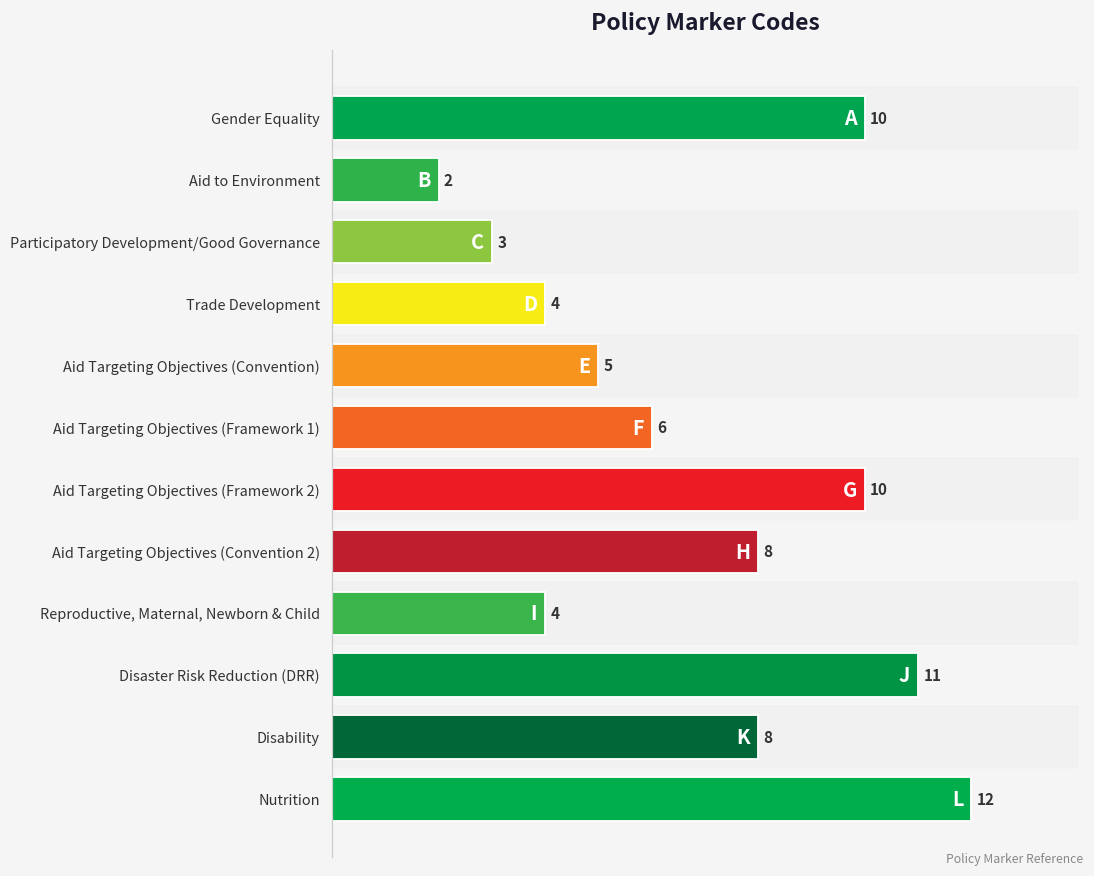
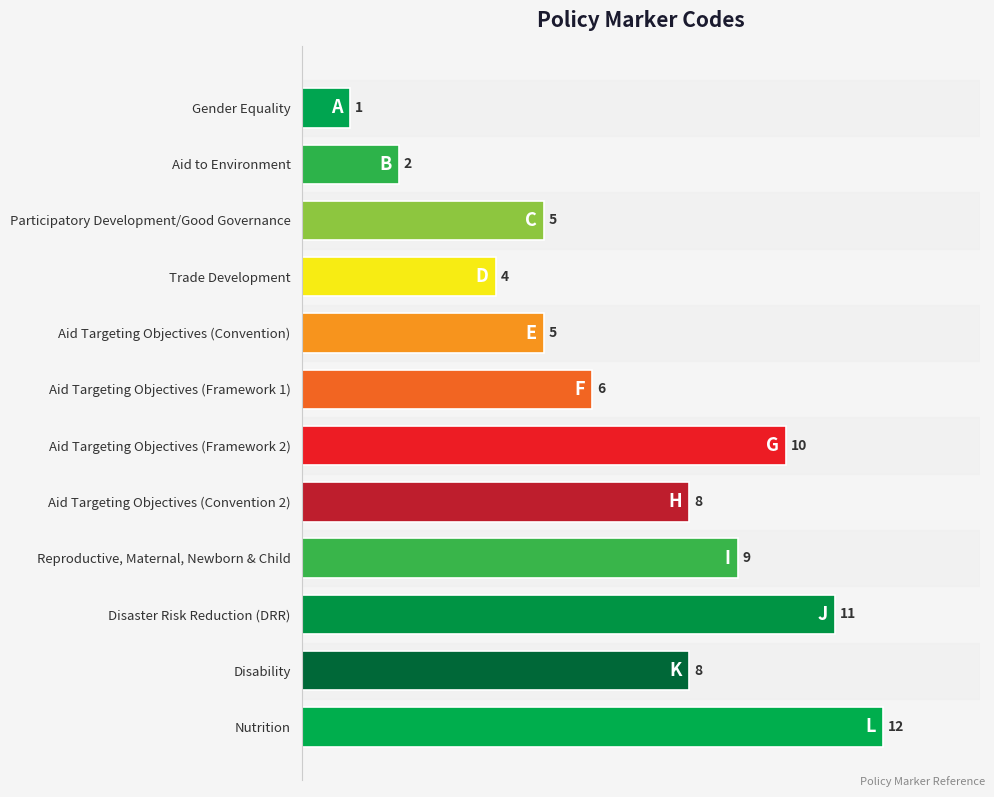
Gender Equality: 10 -> 1
Participatory Development/Good Governance: 3 -> 5
Reproductive, Maternal, Newborn & Child: 4 -> 9
